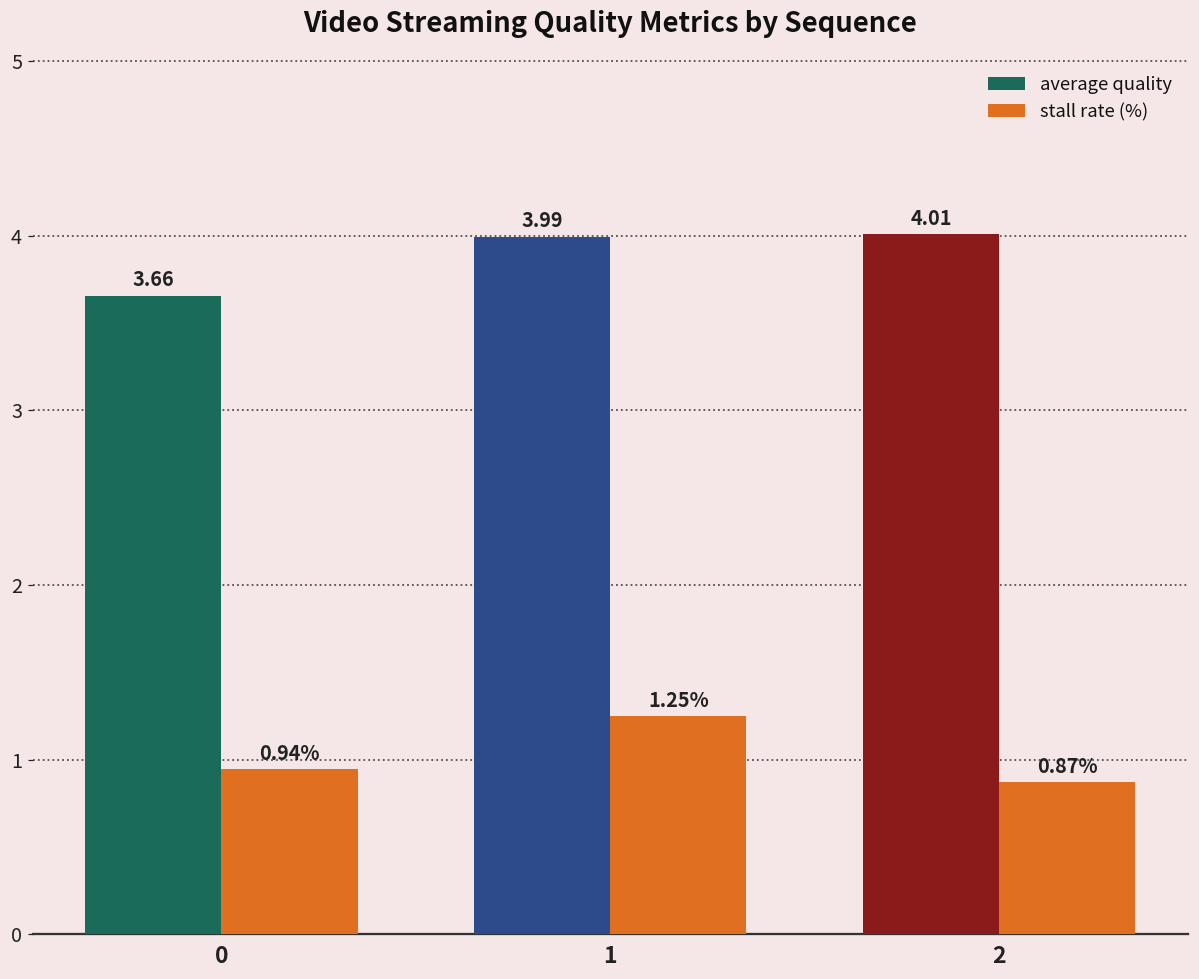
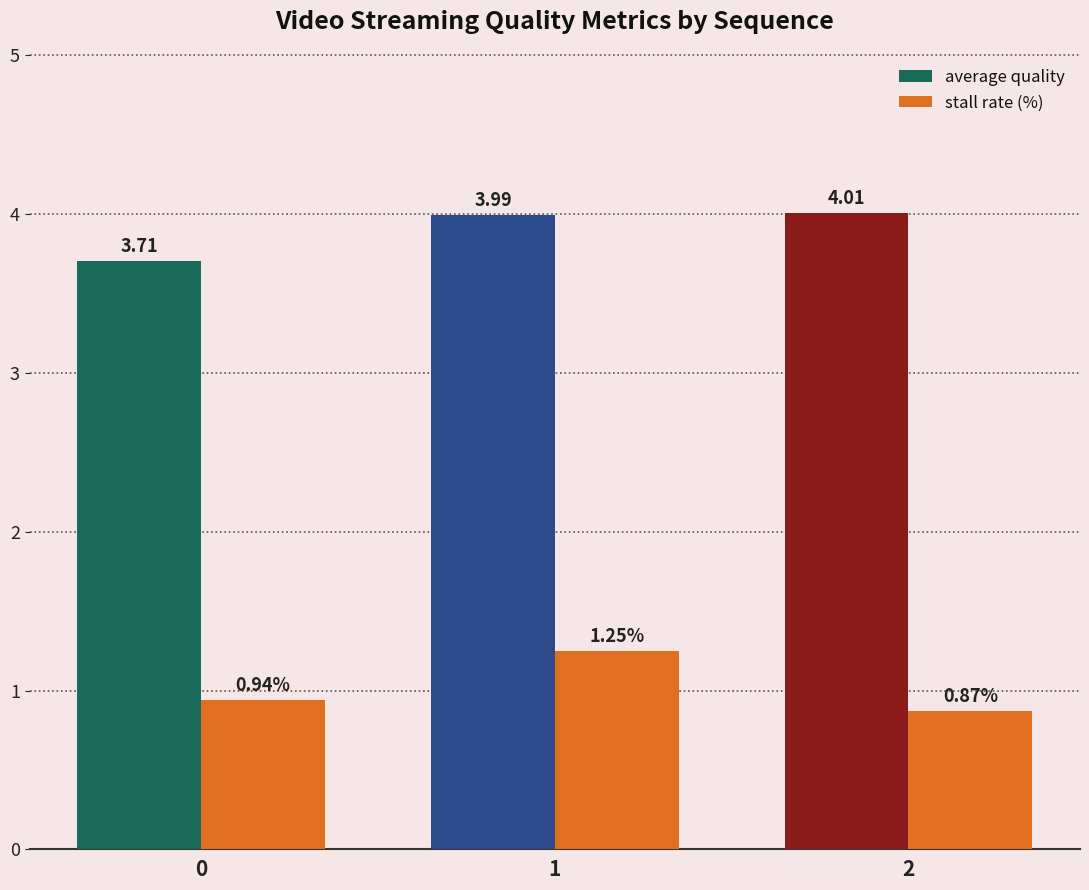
average quality, 0: 3.66 -> 3.71
